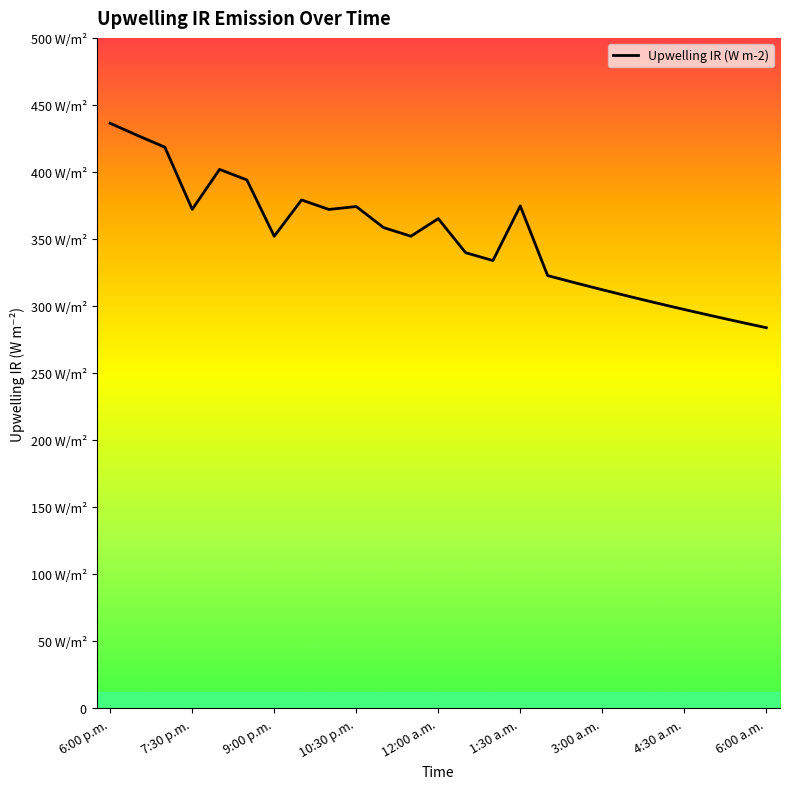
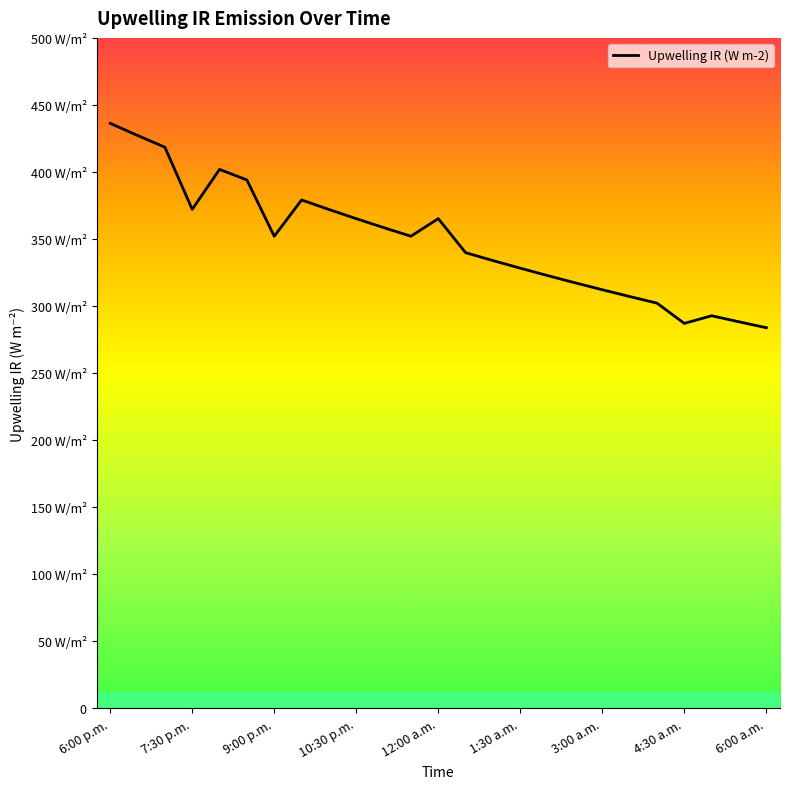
10:30 p.m.: 374 W/m² -> 365 W/m²
1:30 a.m.: 375 W/m² -> 328 W/m²
4:30 a.m.: 297 W/m² -> 287 W/m²
